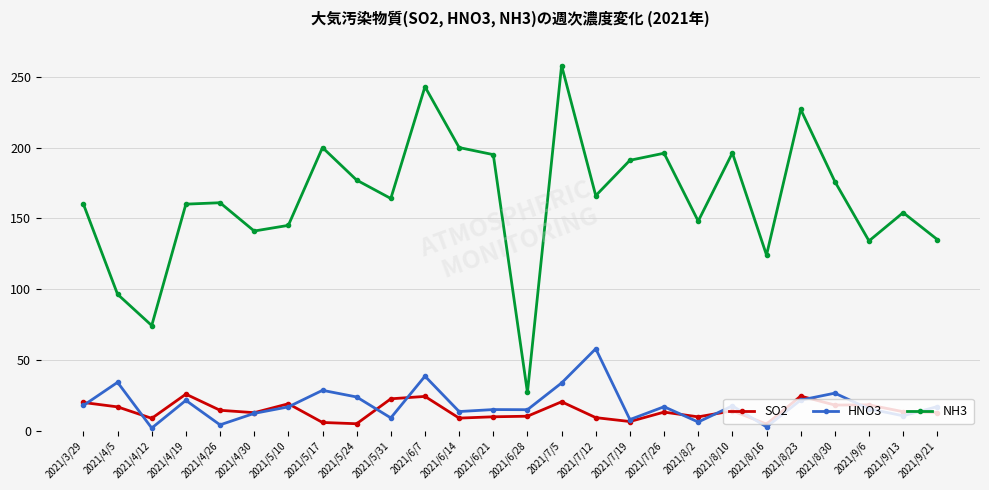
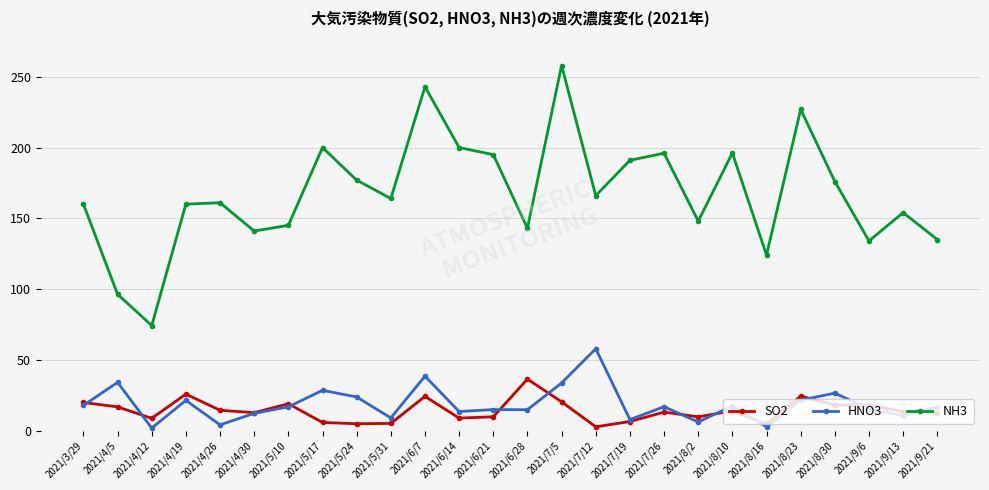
SO2, 2021/5/31: 22 -> 5
SO2, 2021/6/28: 10 -> 36
NH3, 2021/6/28: 27 -> 143
SO2, 2021/7/12: 9 -> 3
